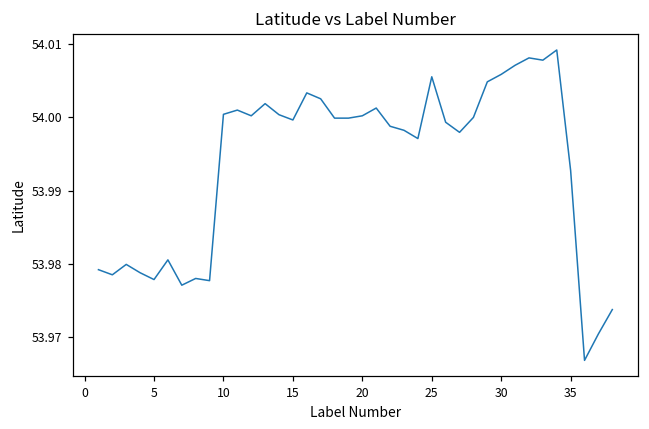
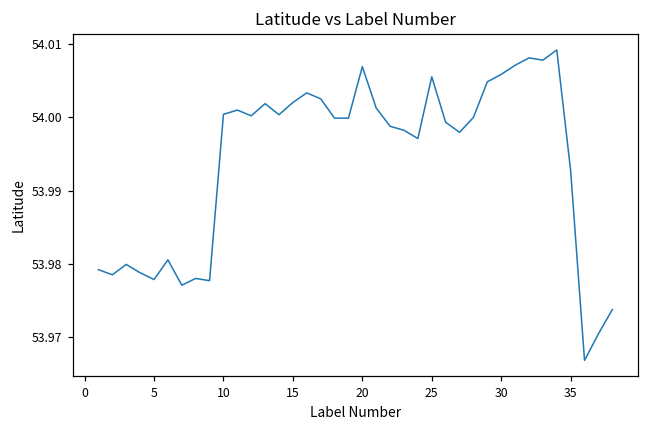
15: 54.000 -> 54.002
20: 54.000 -> 54.007
